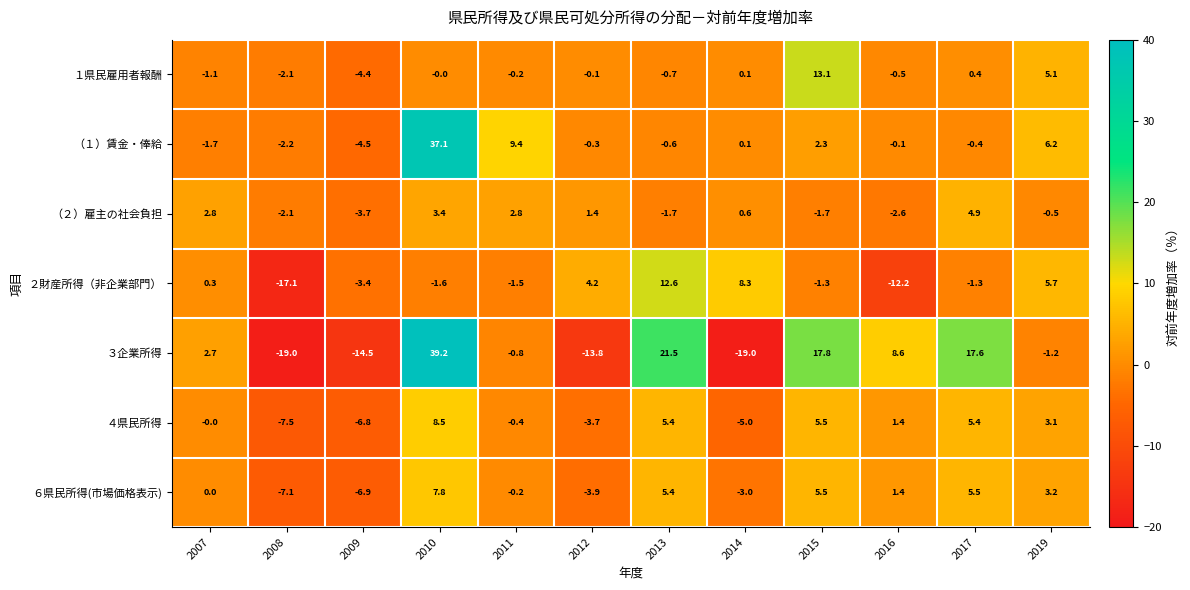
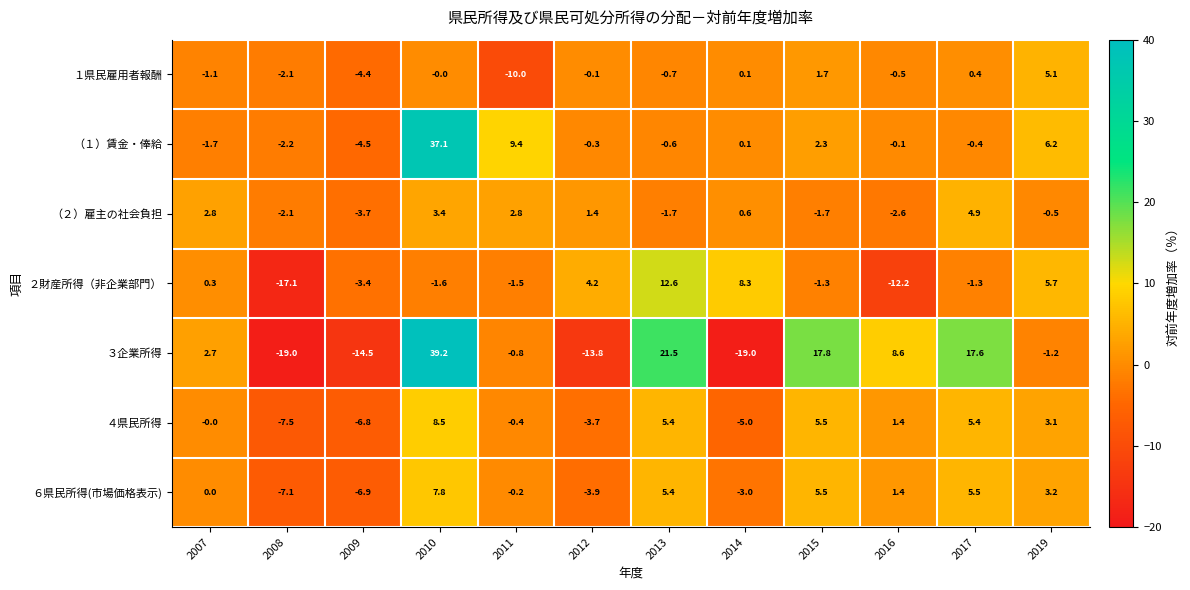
１県民雇用者報酬, 2011: -0.2 -> -10.0
１県民雇用者報酬, 2015: 13.1 -> 1.7
